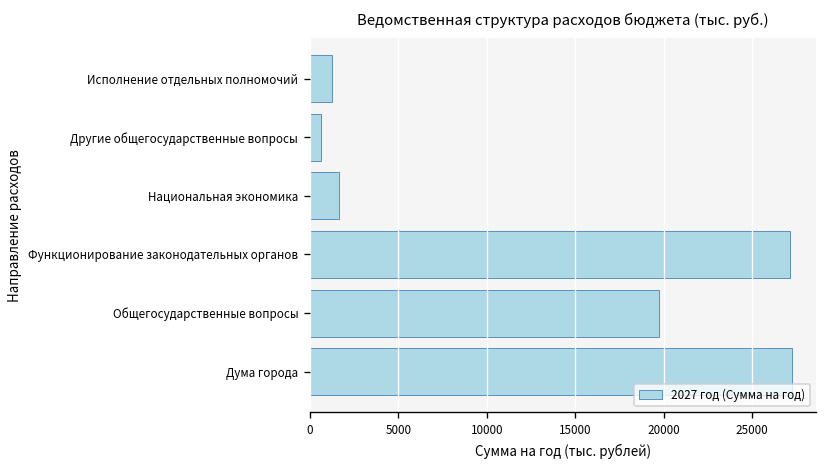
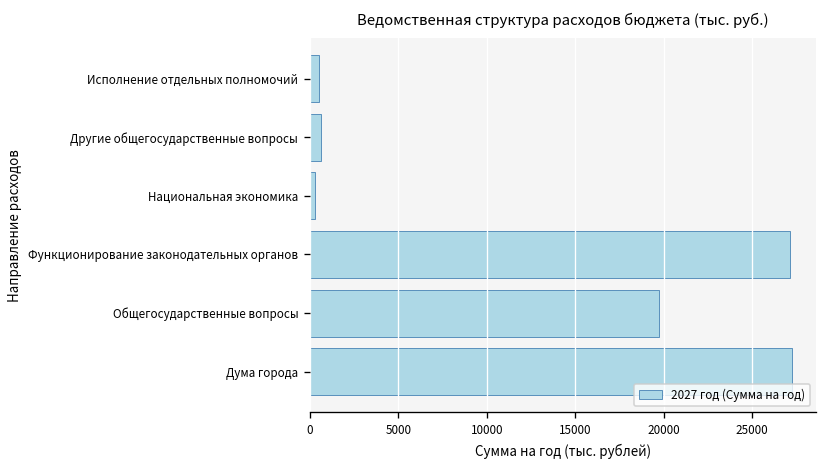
Исполнение отдельных полномочий: 1200 -> 500
Национальная экономика: 1600 -> 300
